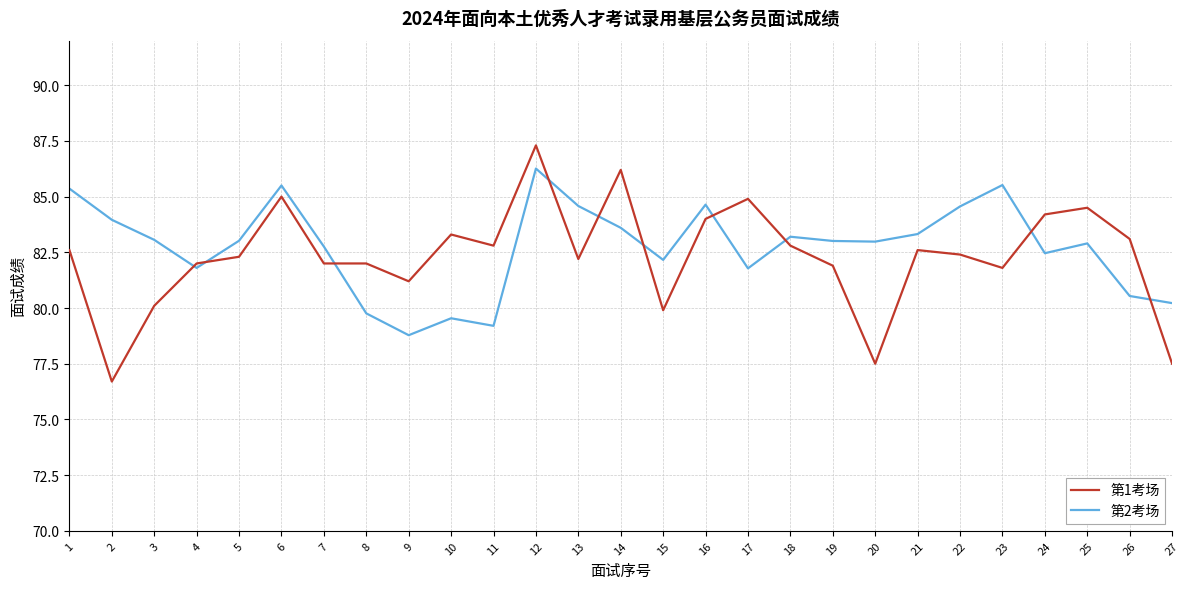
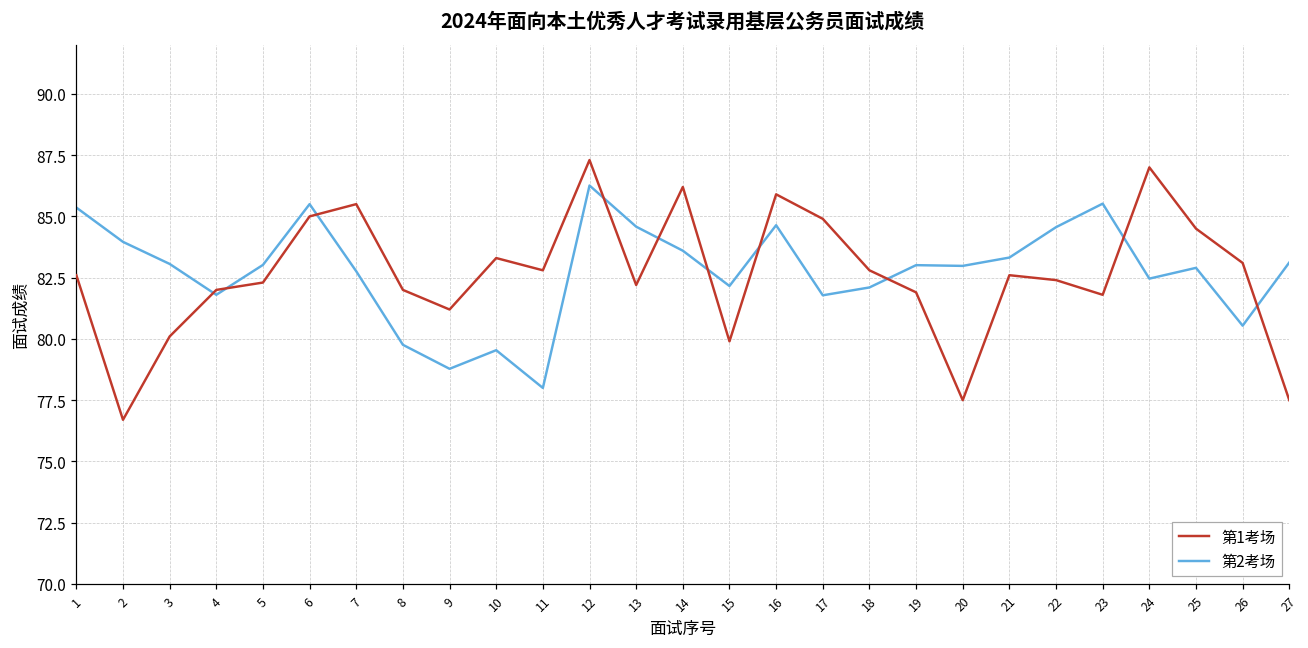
第1考场, 7: 82.0 -> 85.5
第2考场, 11: 79.2 -> 78.0
第1考场, 16: 84.0 -> 85.9
第2考场, 18: 83.2 -> 82.1
第1考场, 24: 84.2 -> 87.0
第2考场, 27: 80.2 -> 83.1
